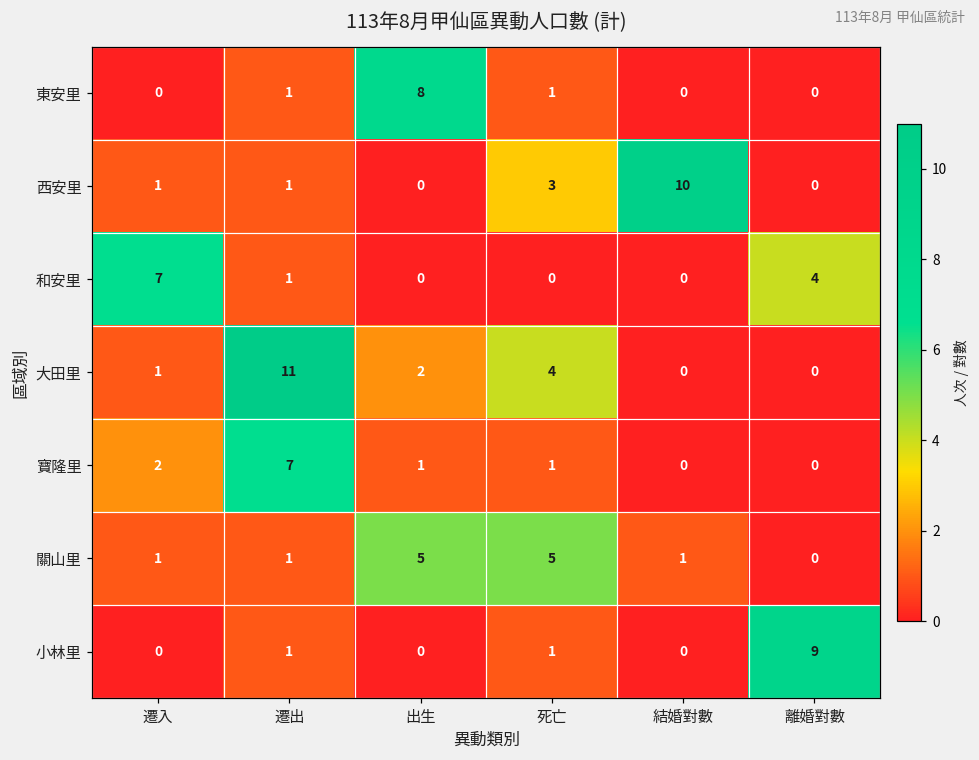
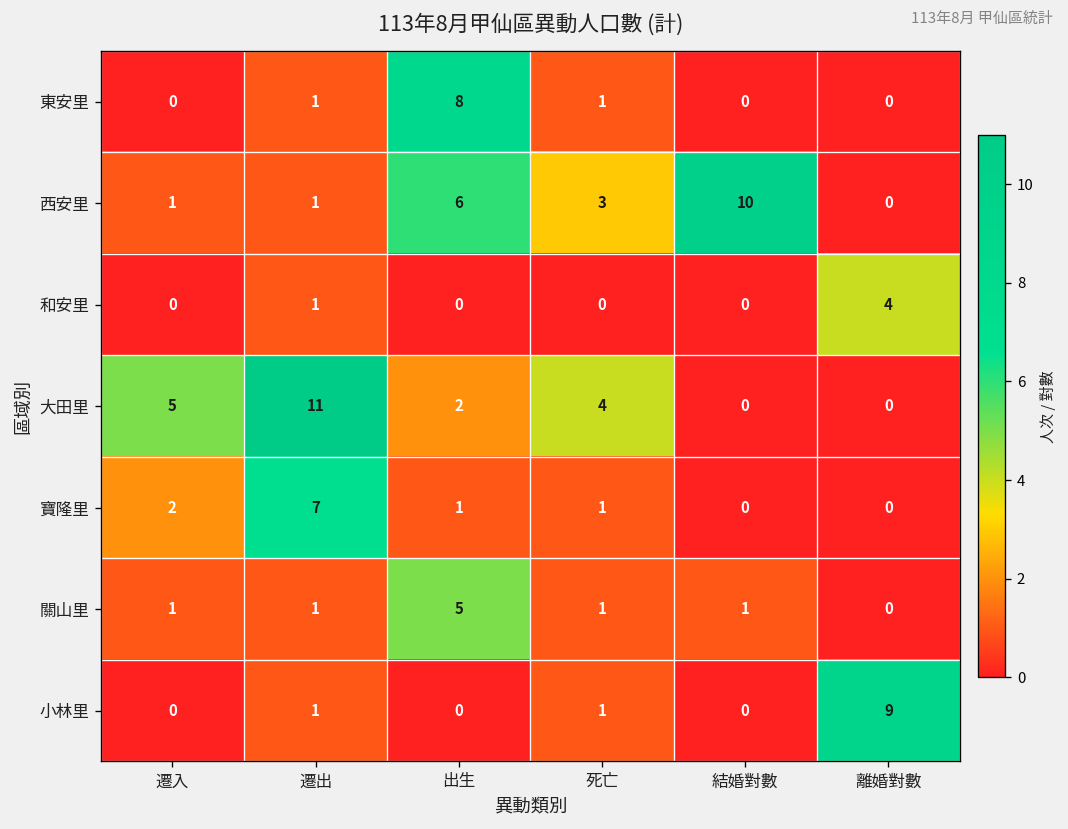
西安里, 出生: 0 -> 6
和安里, 遷入: 7 -> 0
大田里, 遷入: 1 -> 5
關山里, 死亡: 5 -> 1
